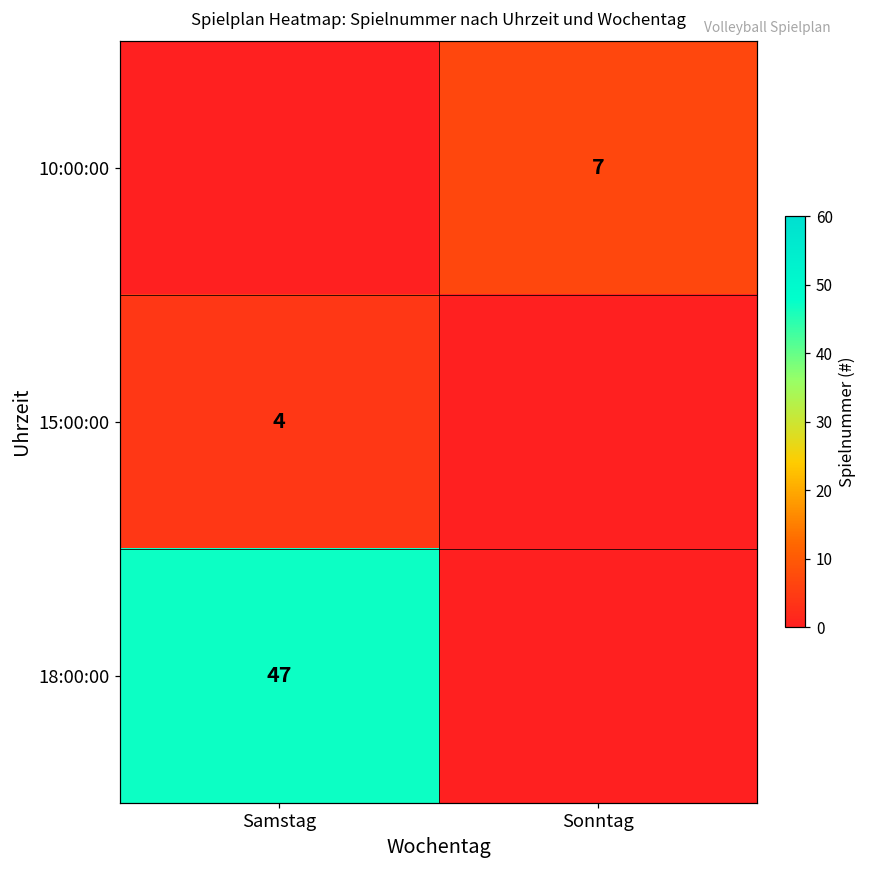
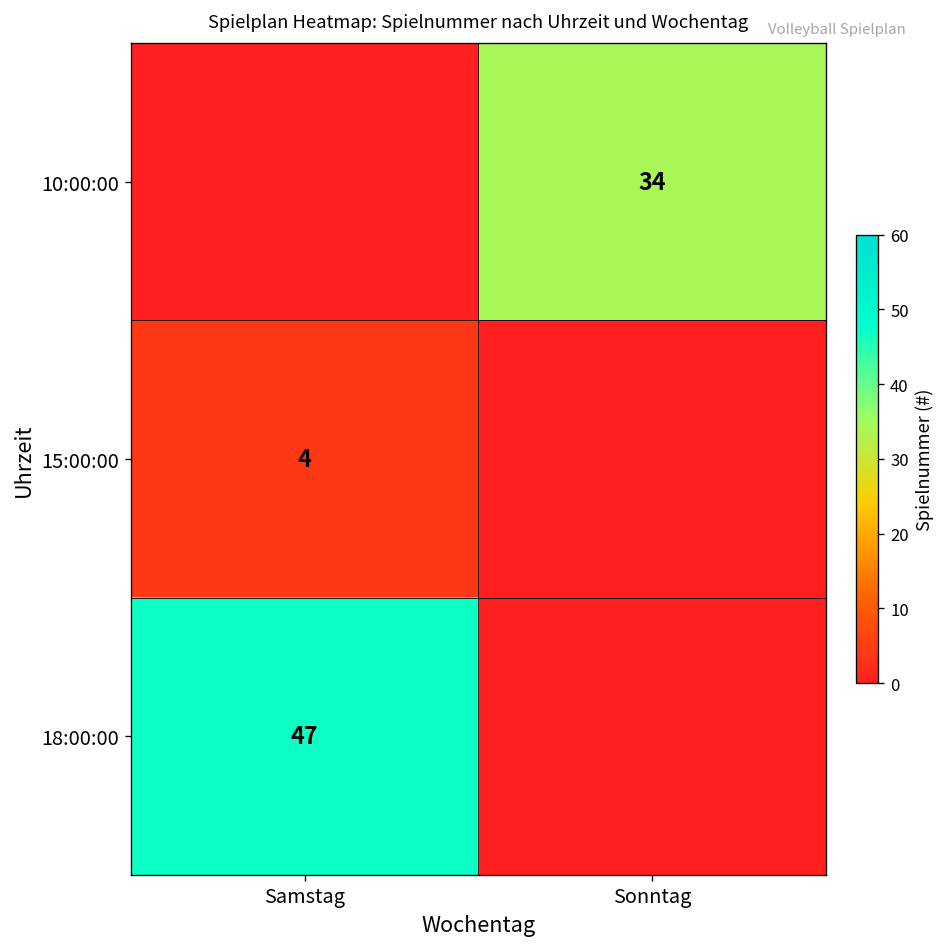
10:00:00, Sonntag: 7 -> 34
